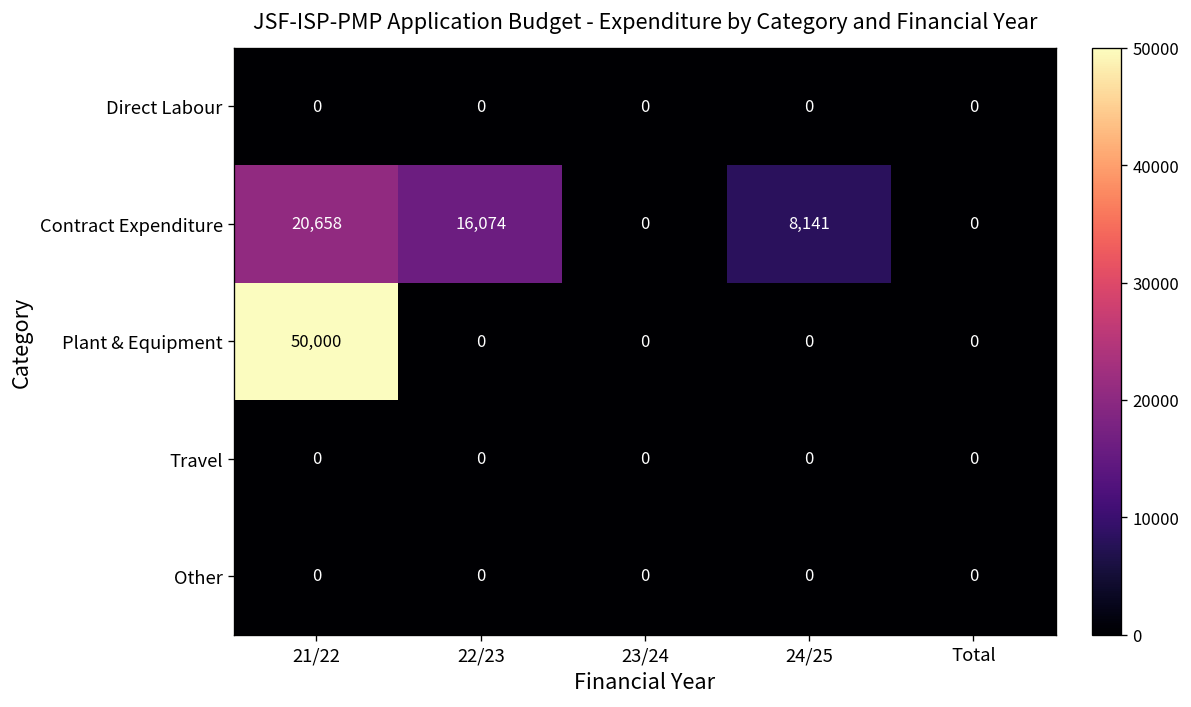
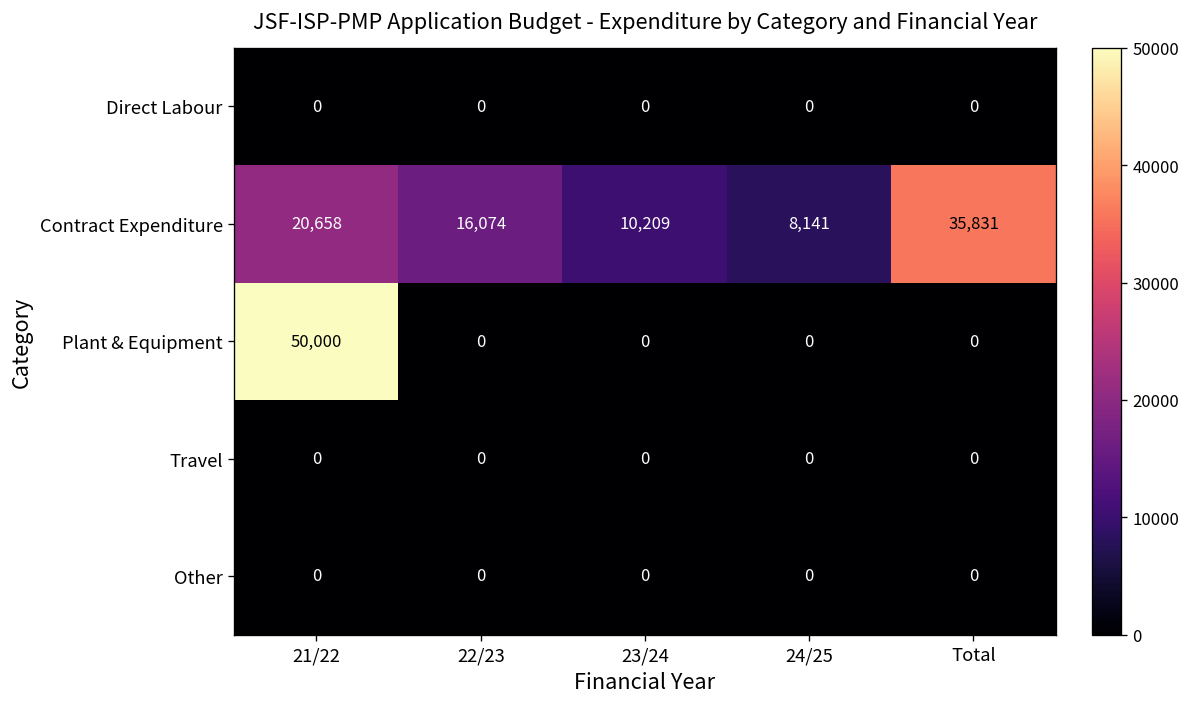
Contract Expenditure, 23/24: 0 -> 10,209
Contract Expenditure, Total: 0 -> 35,831
